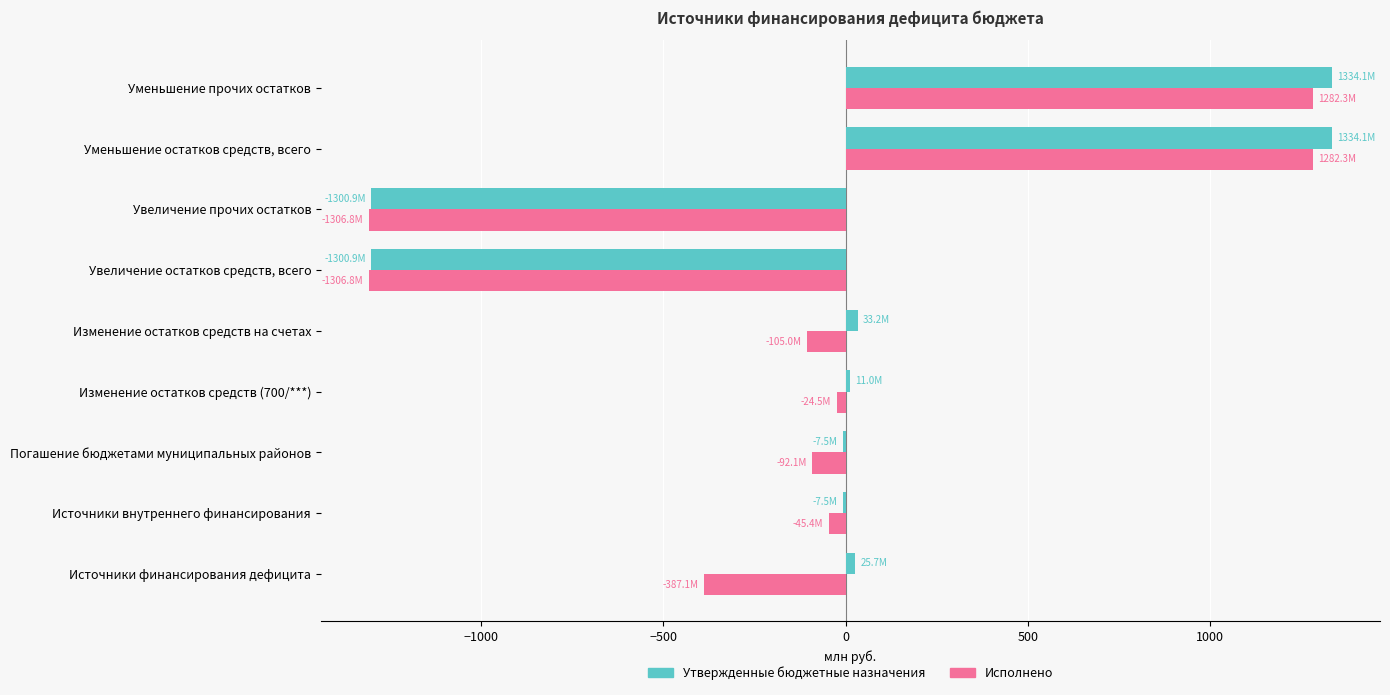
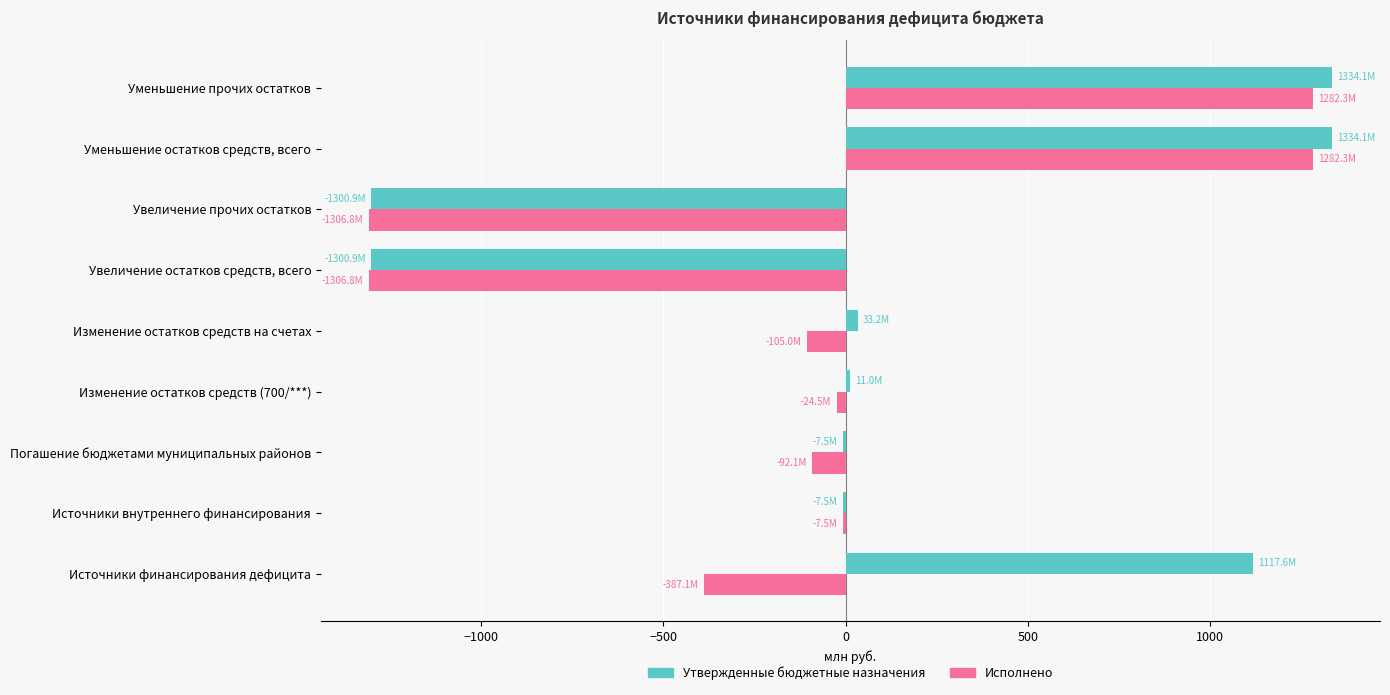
Исполнено, Источники внутреннего финансирования: -45.4M -> -7.5M
Утвержденные бюджетные назначения, Источники финансирования дефицита: 25.7M -> 1117.6M
